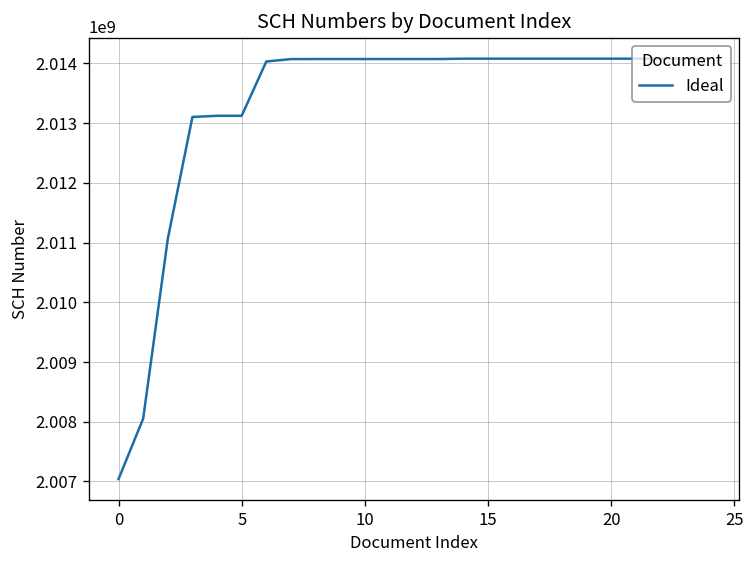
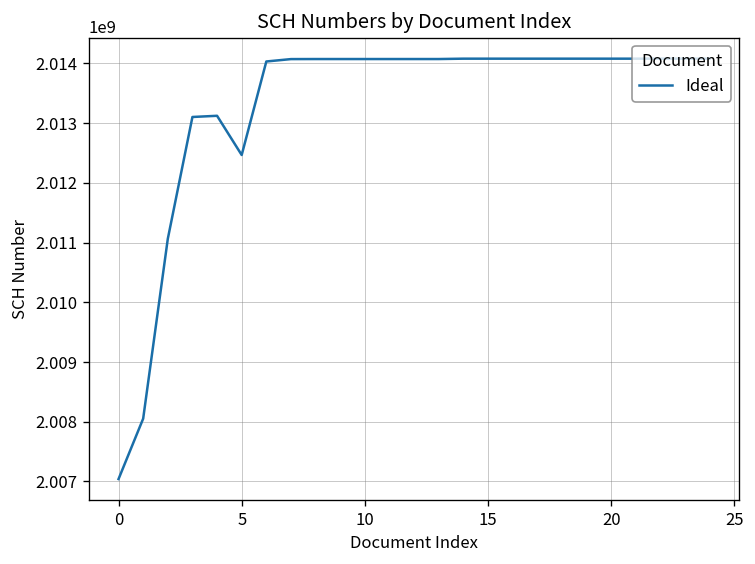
5: 2013100000 -> 2012500000
